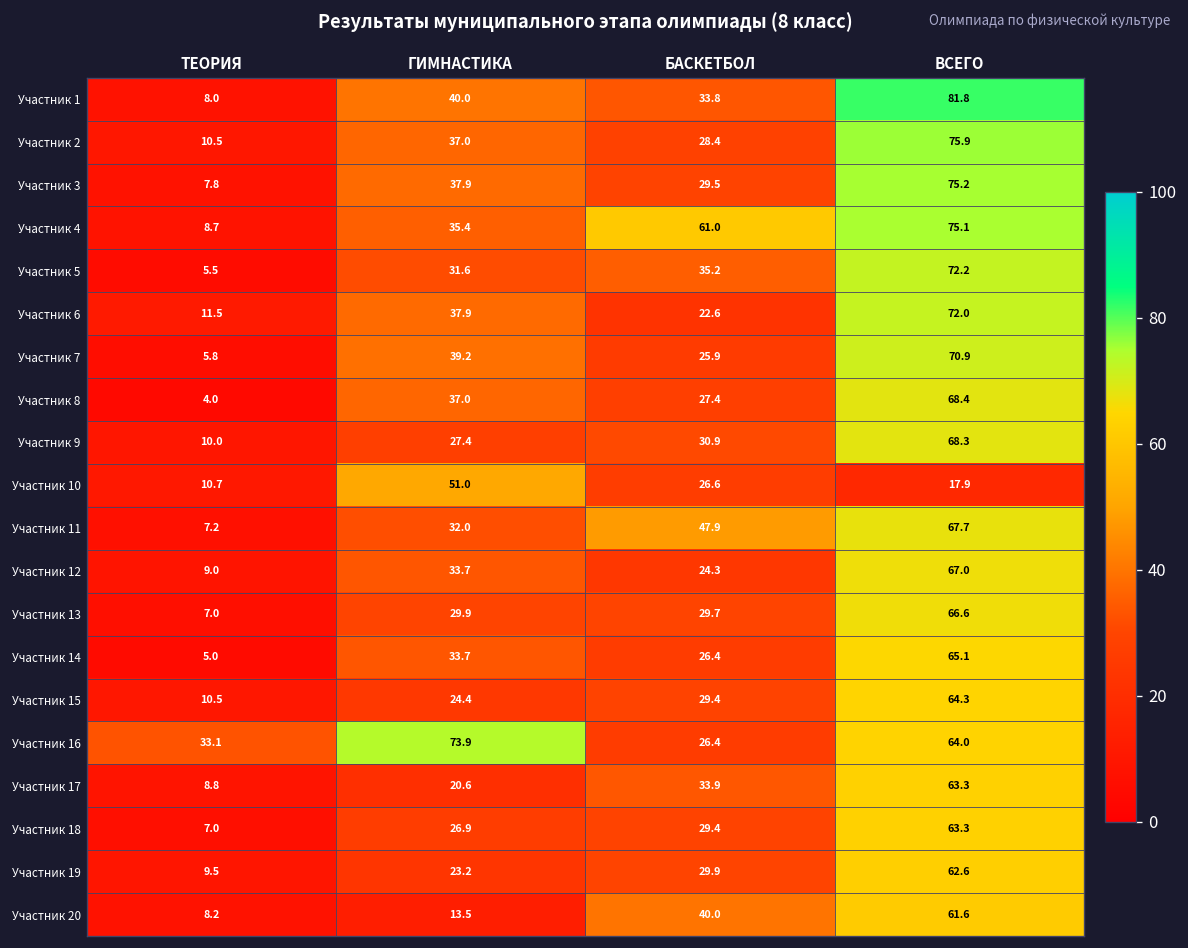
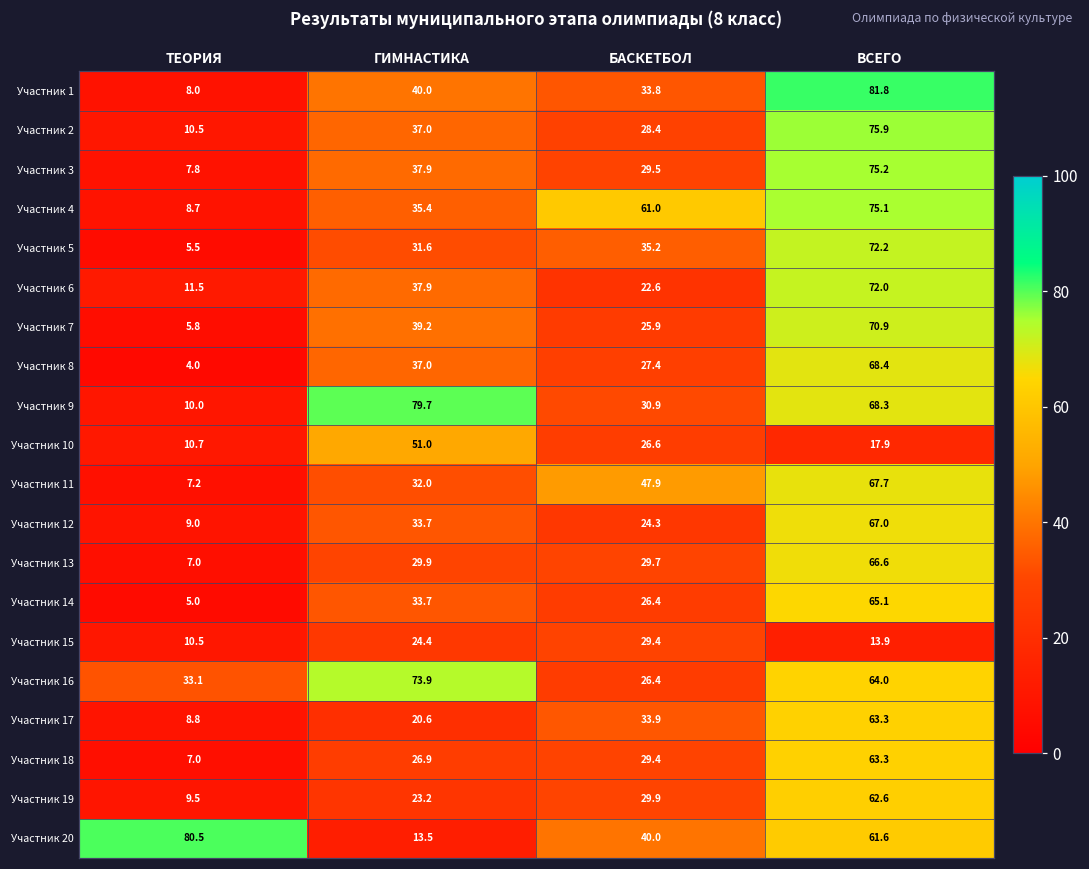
Участник 9, ГИМНАСТИКА: 27.4 -> 79.7
Участник 15, ВСЕГО: 64.3 -> 13.9
Участник 20, ТЕОРИЯ: 8.2 -> 80.5
